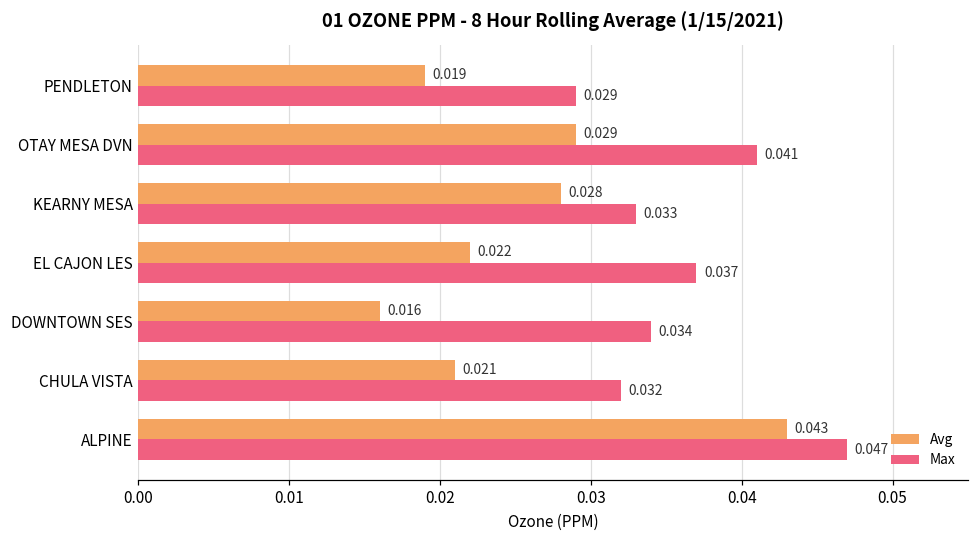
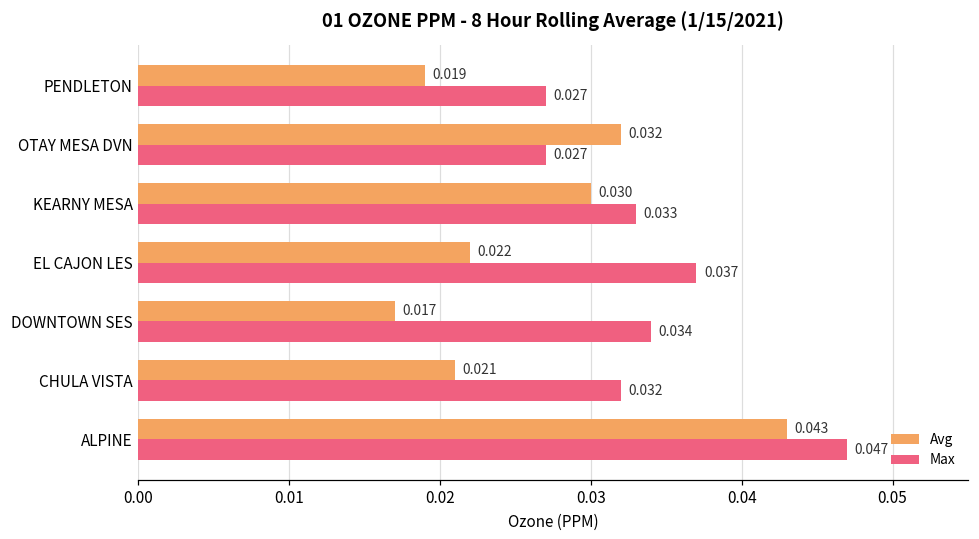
Max, PENDLETON: 0.029 -> 0.027
Avg, OTAY MESA DVN: 0.029 -> 0.032
Max, OTAY MESA DVN: 0.041 -> 0.027
Avg, KEARNY MESA: 0.028 -> 0.030
Avg, DOWNTOWN SES: 0.016 -> 0.017
